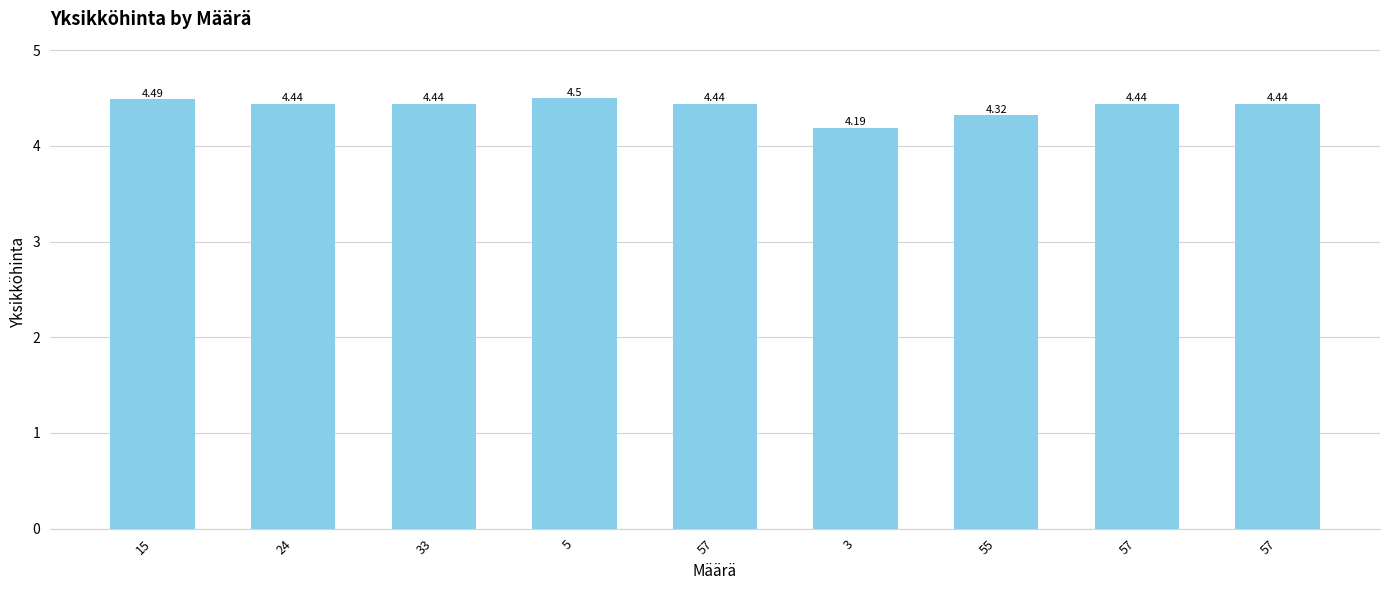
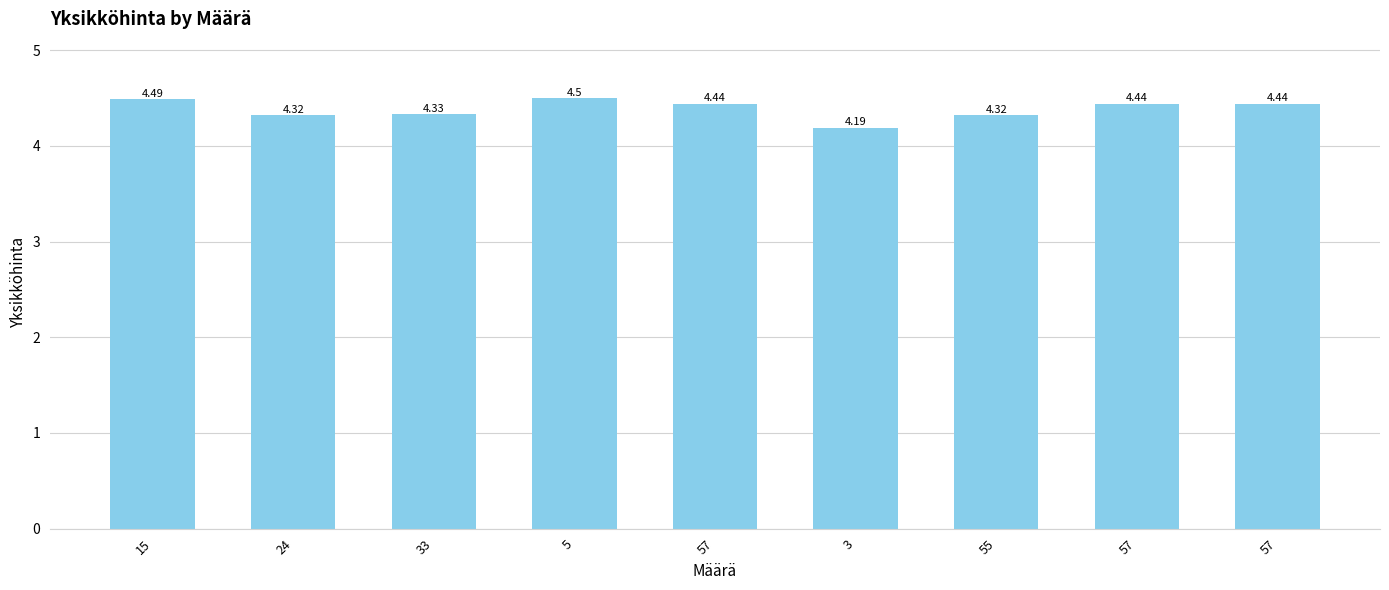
24: 4.44 -> 4.32
33: 4.44 -> 4.33
